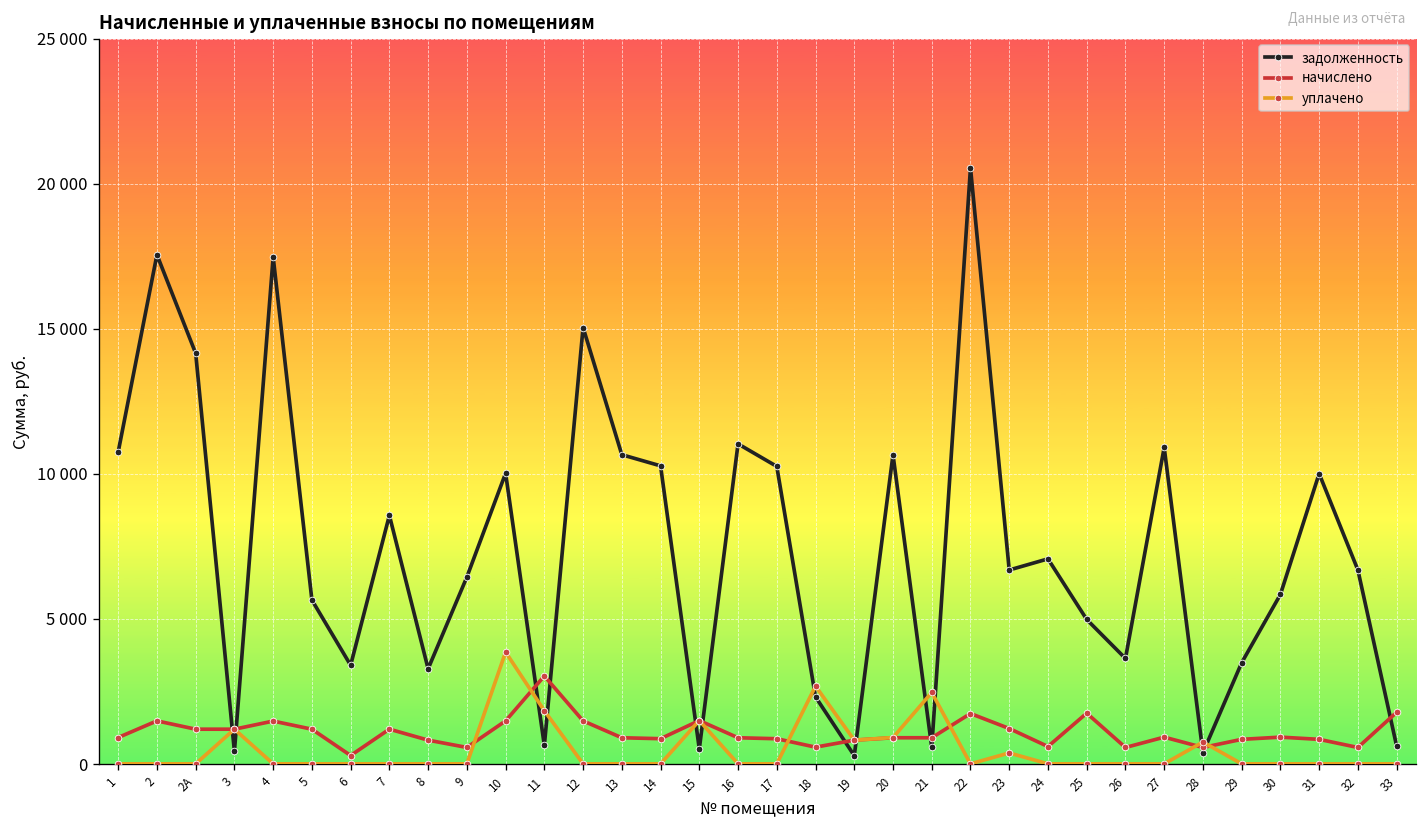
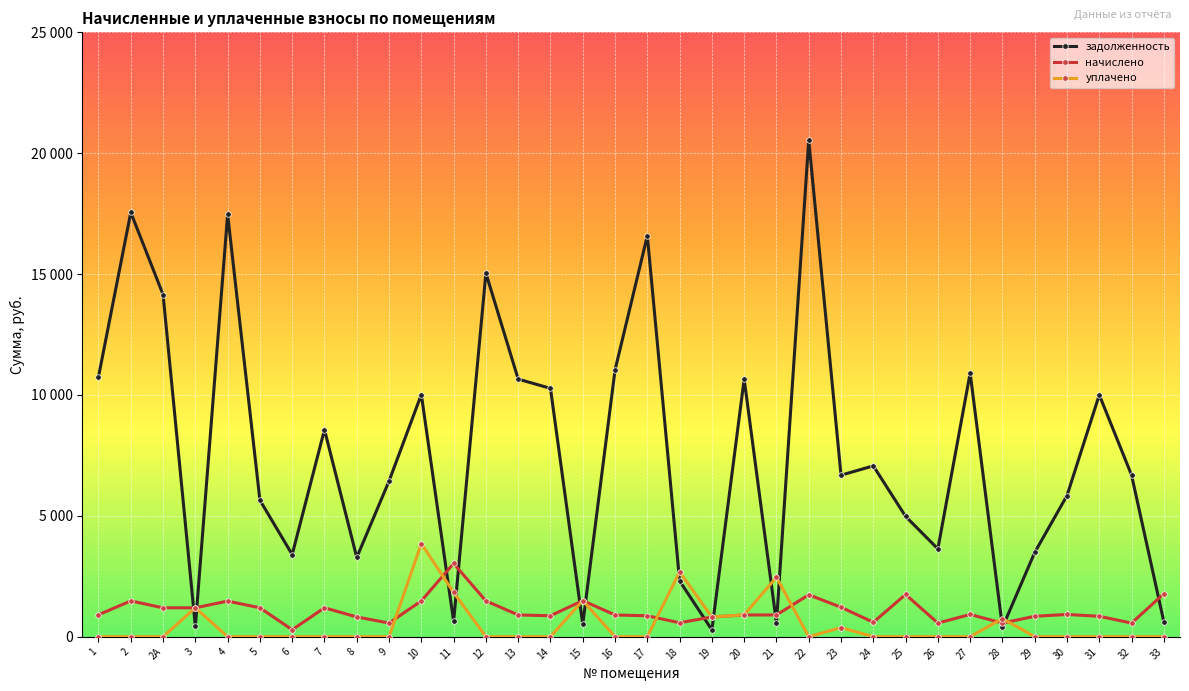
задолженность, 17: 10300 -> 16600
